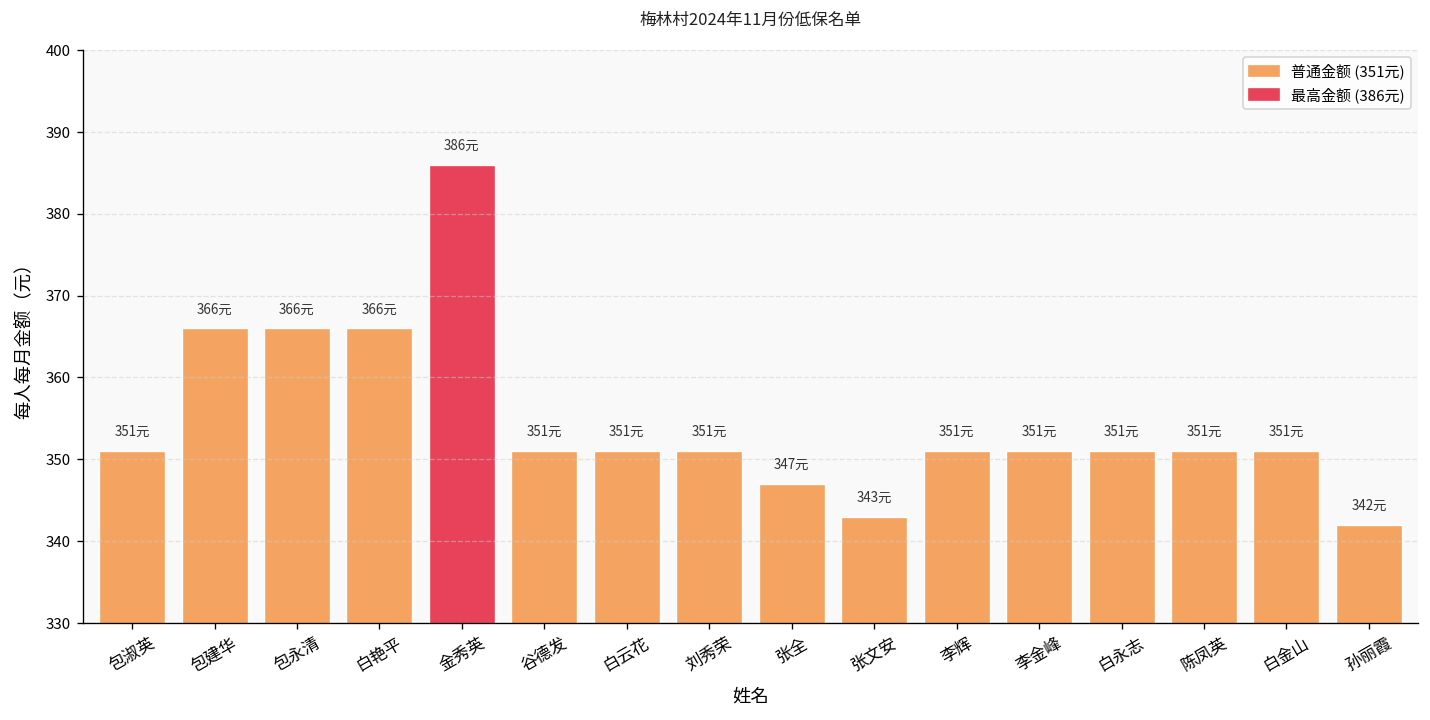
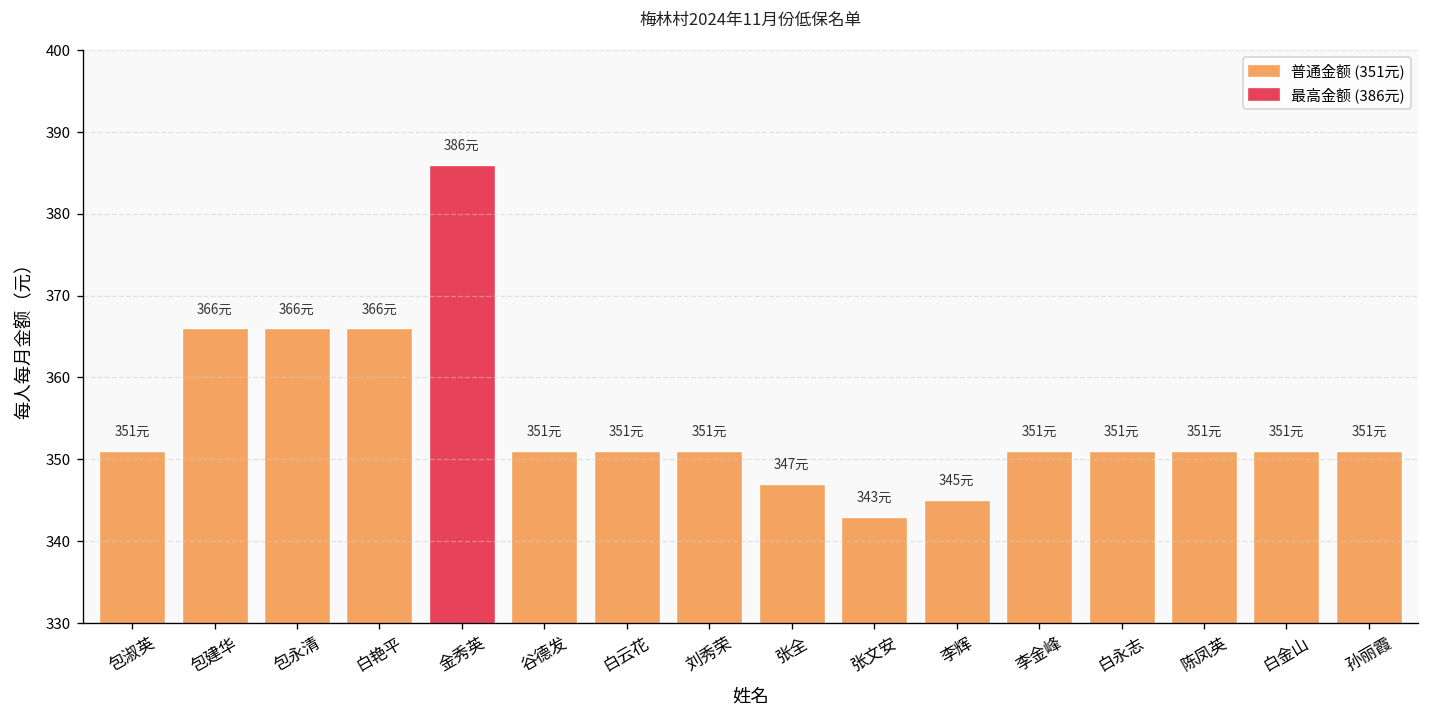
李辉: 351元 -> 345元
孙丽霞: 342元 -> 351元
